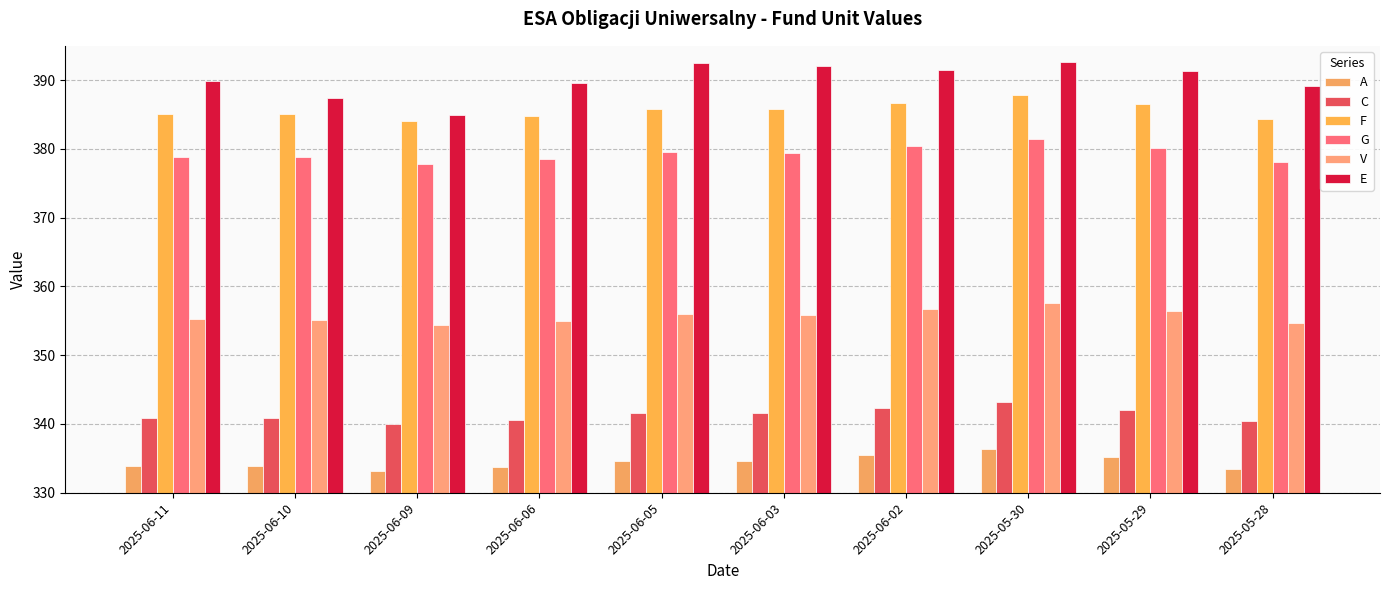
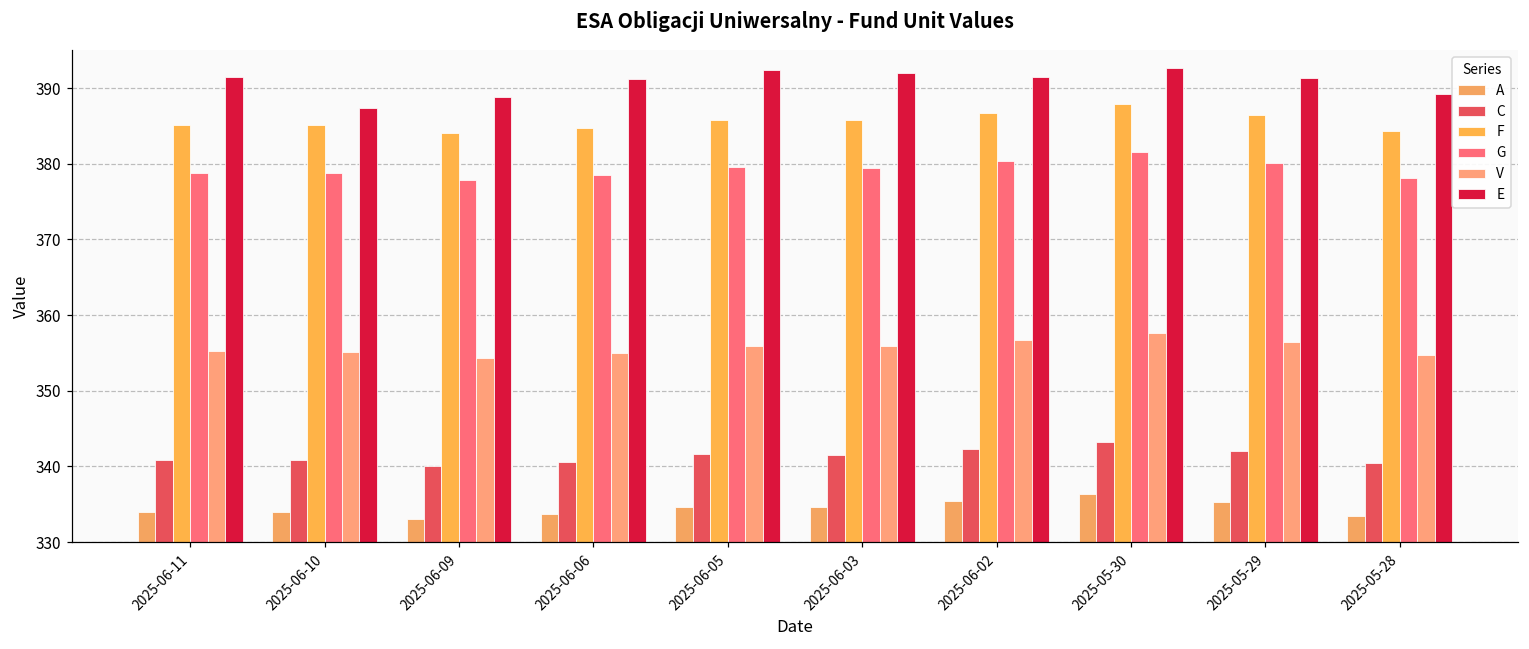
E, 2025-06-11: 390 -> 392
E, 2025-06-09: 385 -> 389
E, 2025-06-06: 390 -> 391
